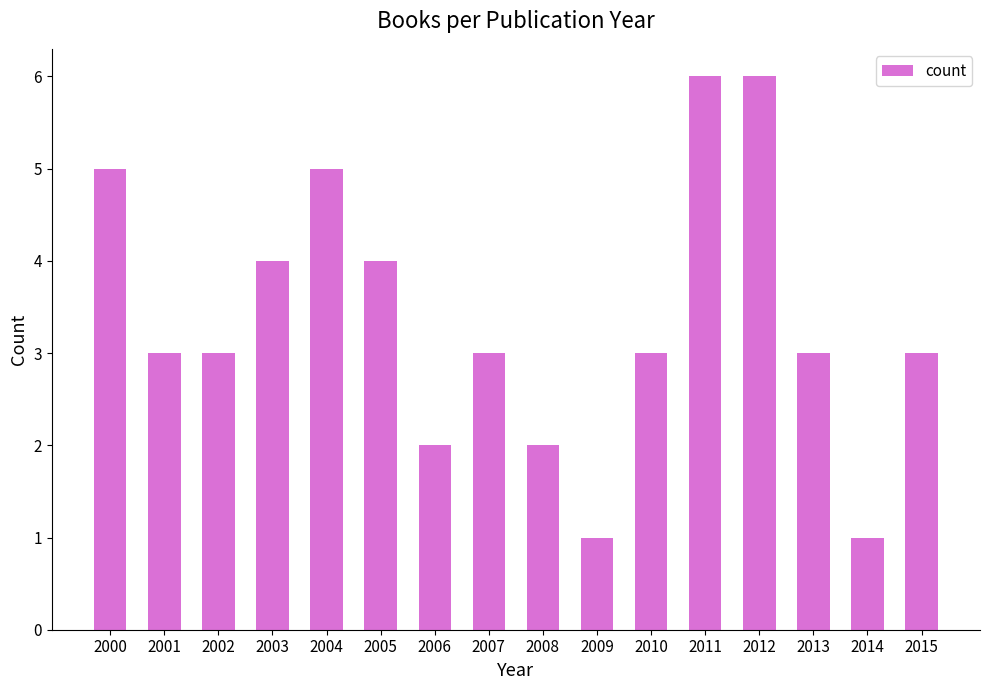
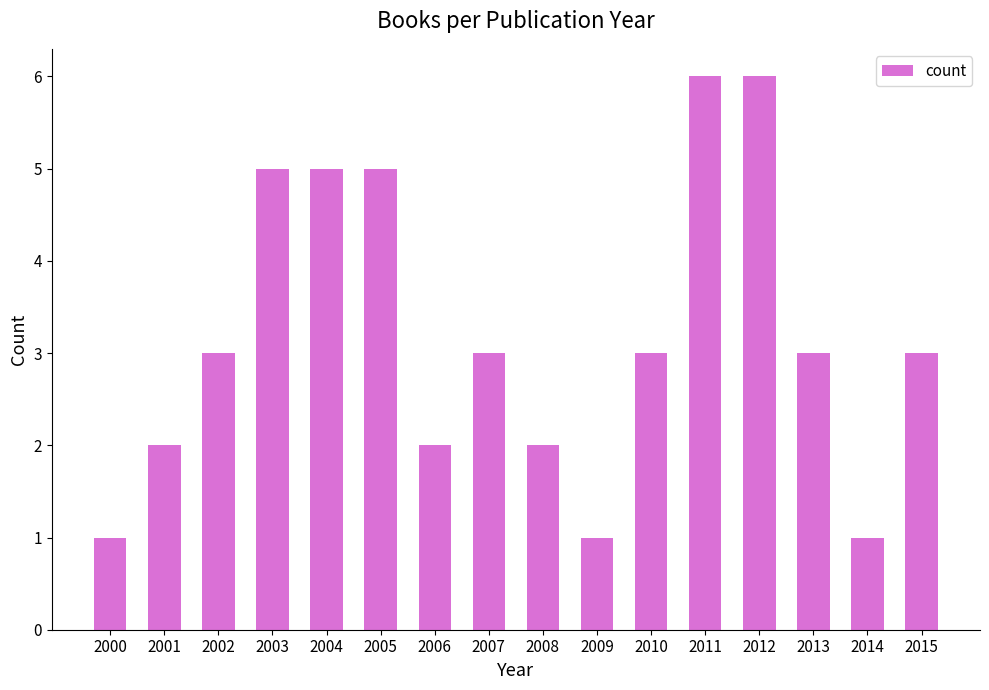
2000: 5 -> 1
2001: 3 -> 2
2003: 4 -> 5
2005: 4 -> 5
